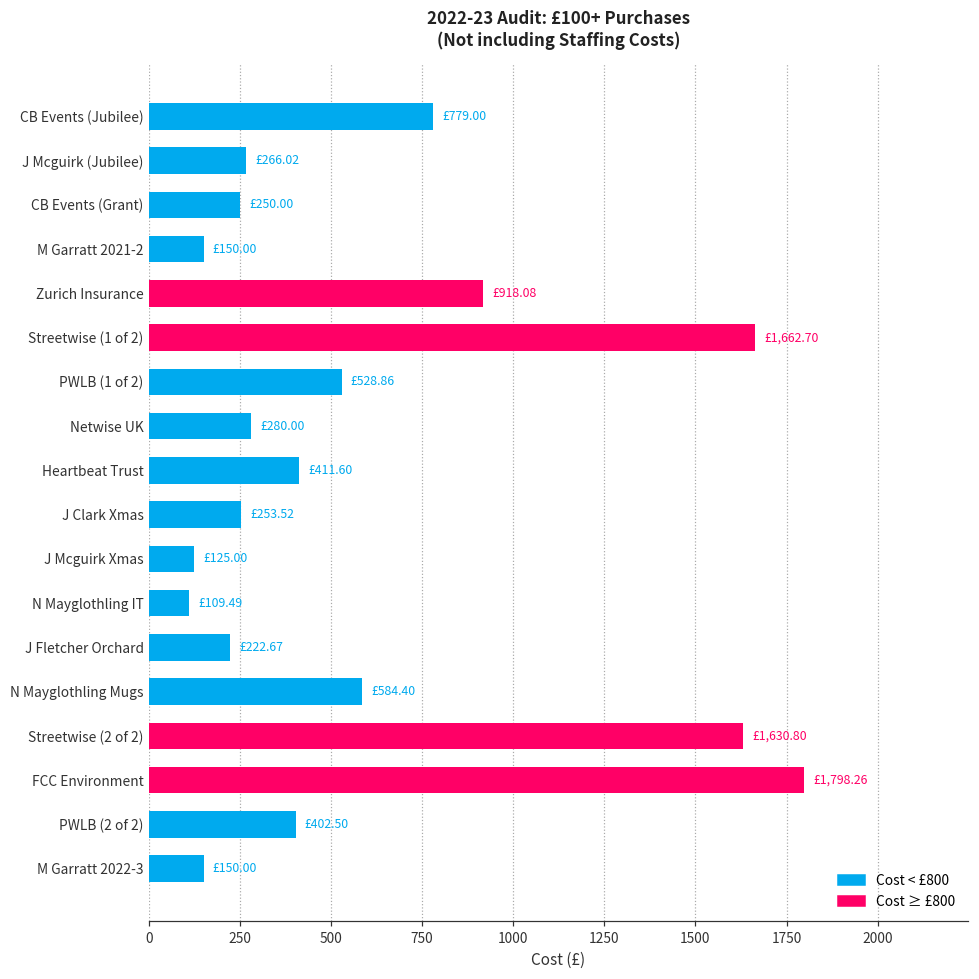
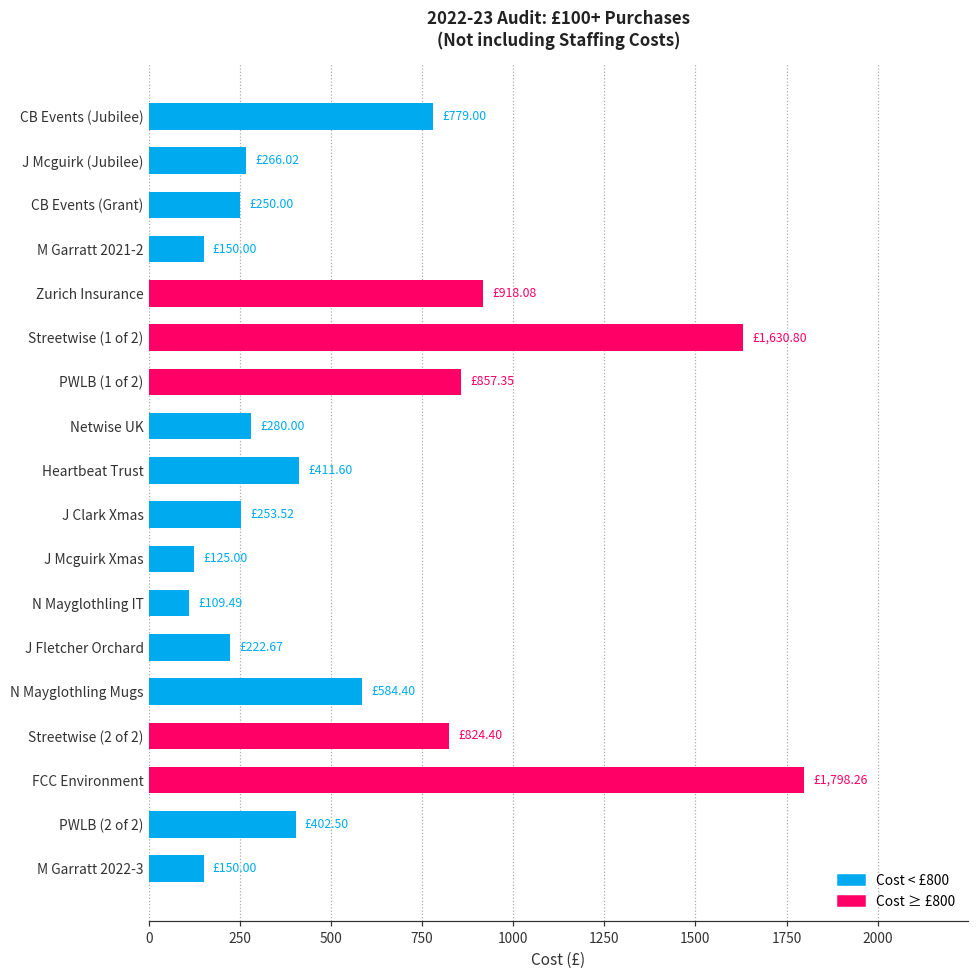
Streetwise (1 of 2): £1,662.70 -> £1,630.80
PWLB (1 of 2): £528.86 -> £857.35
Streetwise (2 of 2): £1,630.80 -> £824.40
